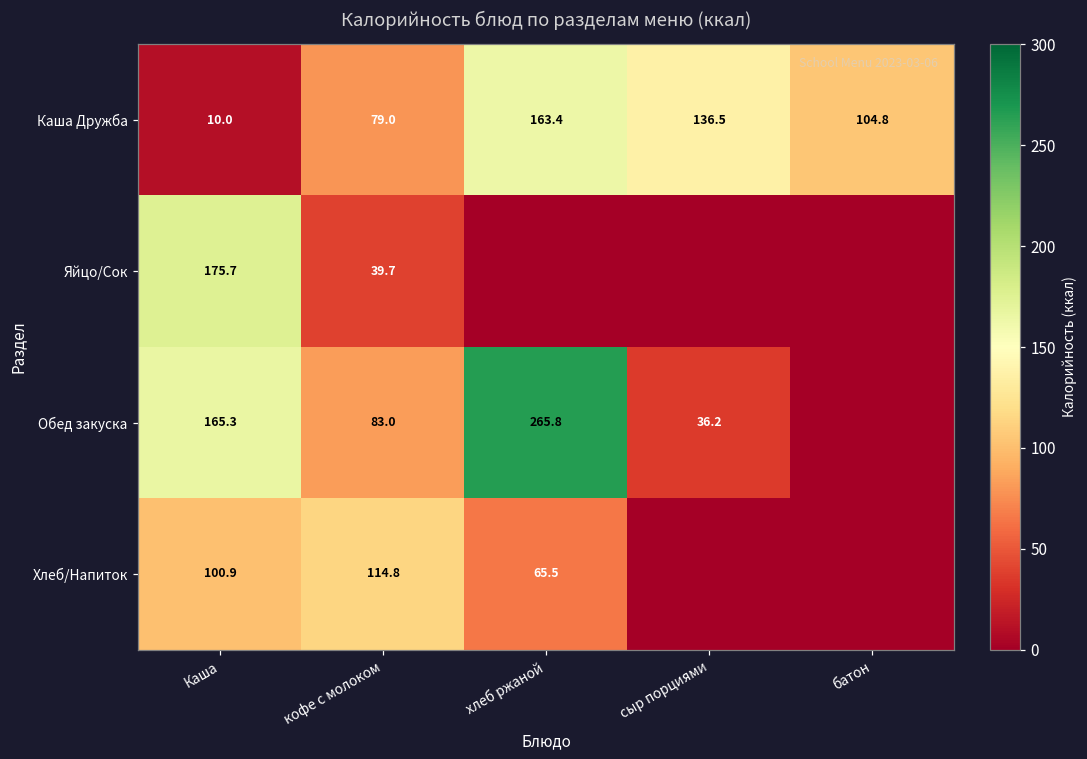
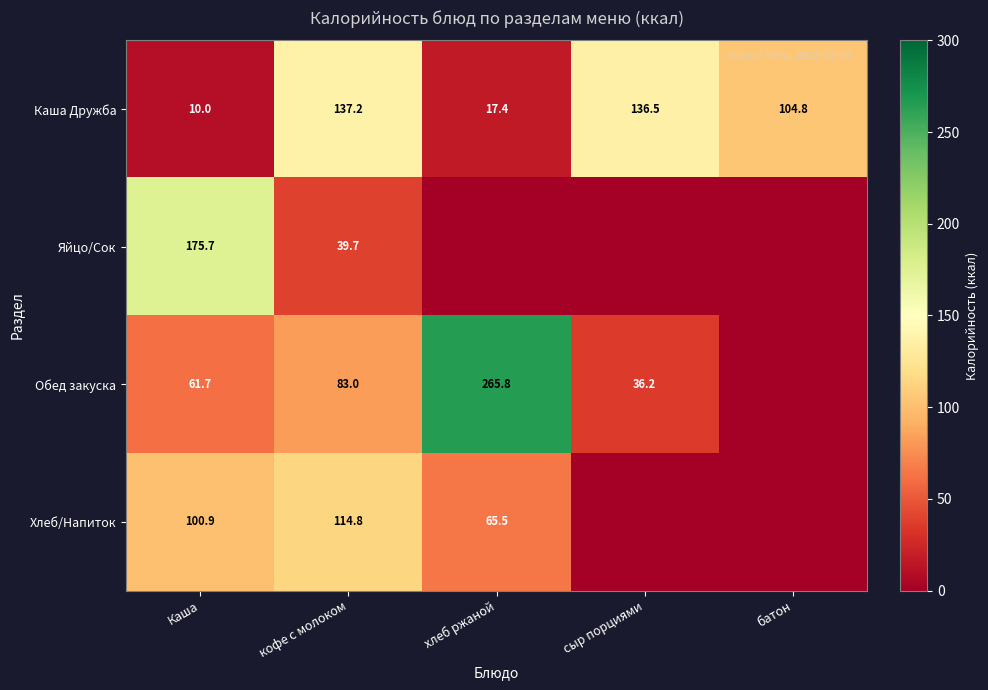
Каша Дружба, кофе с молоком: 79.0 -> 137.2
Каша Дружба, хлеб ржаной: 163.4 -> 17.4
Обед закуска, Каша: 165.3 -> 61.7
